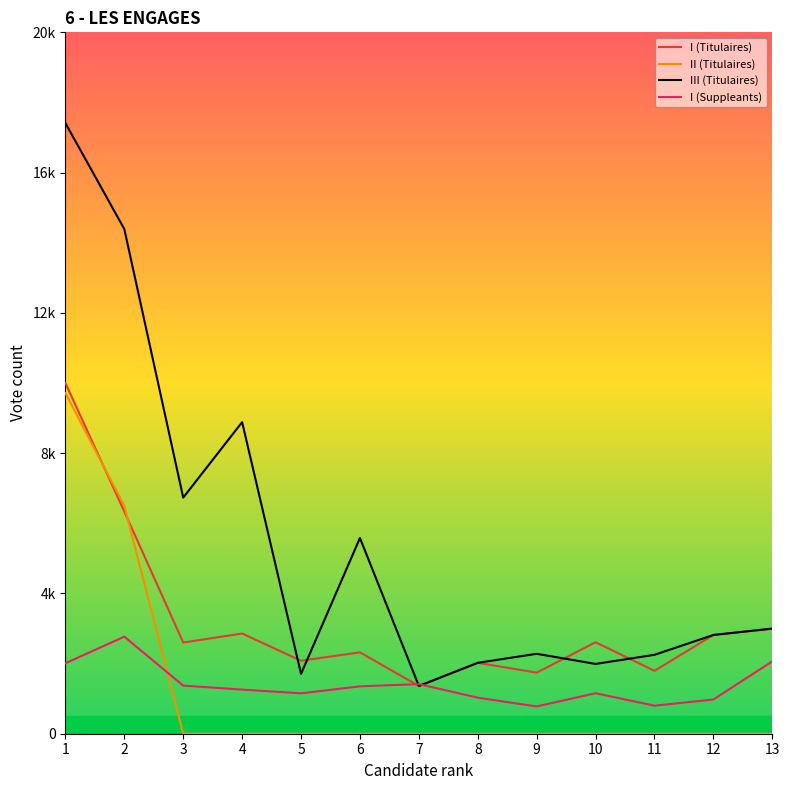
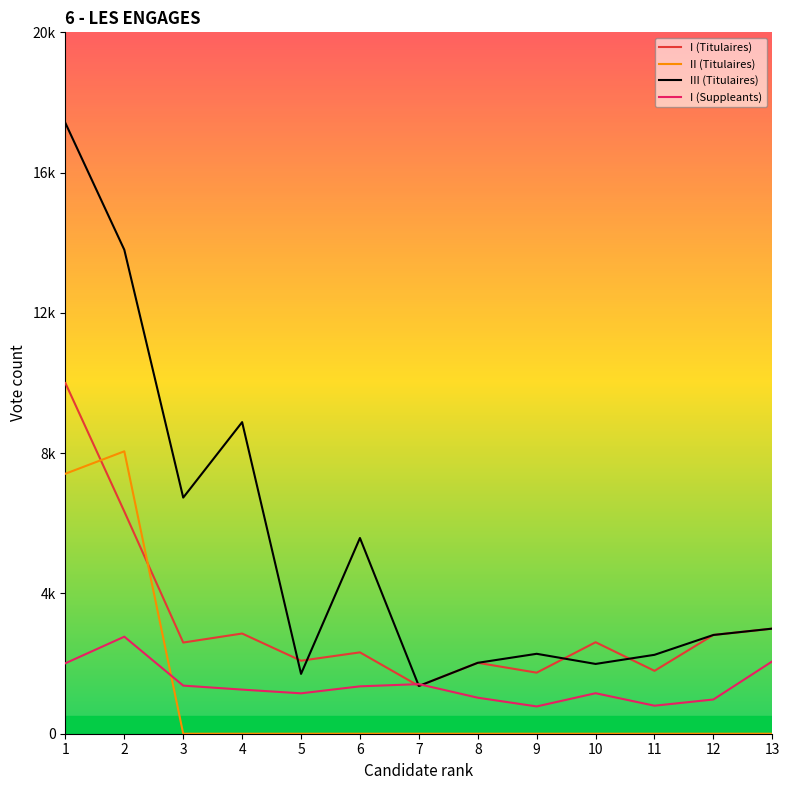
II (Titulaires), 1: 9700 -> 7400
II (Titulaires), 2: 6500 -> 8100
III (Titulaires), 2: 14400 -> 13800
